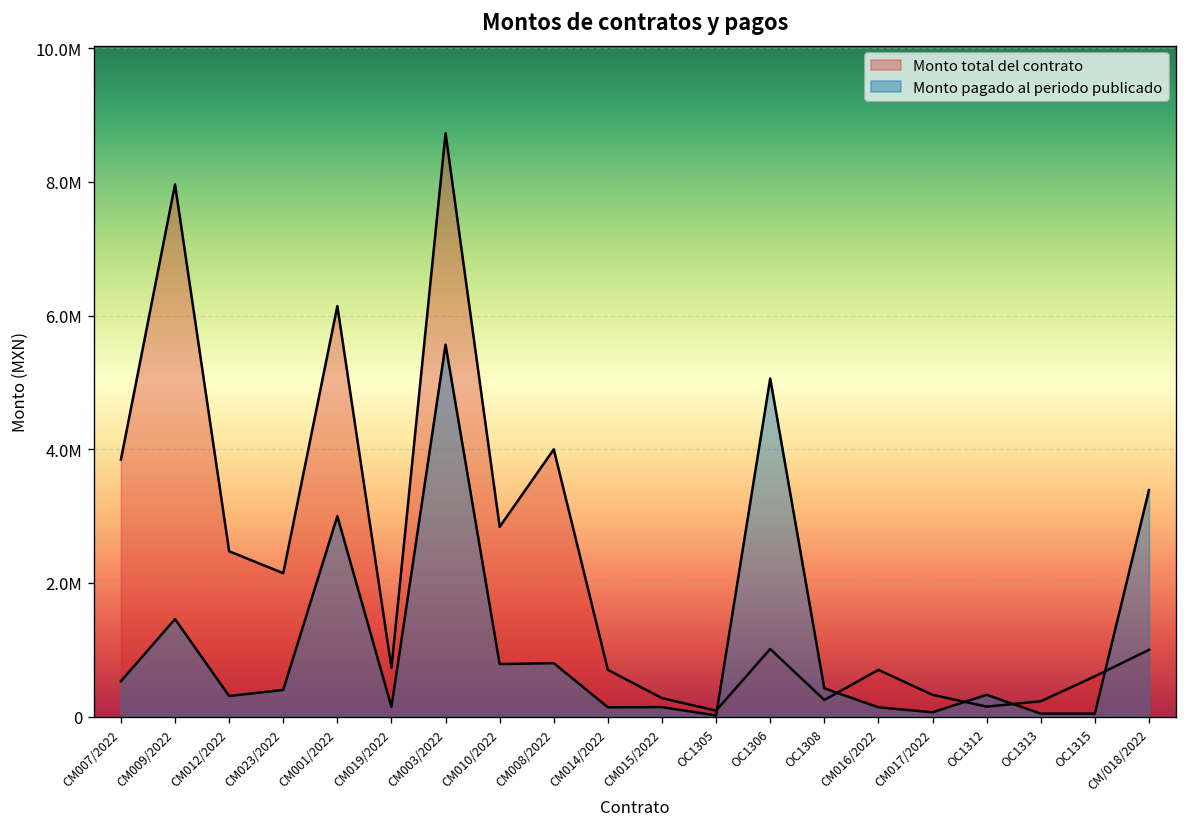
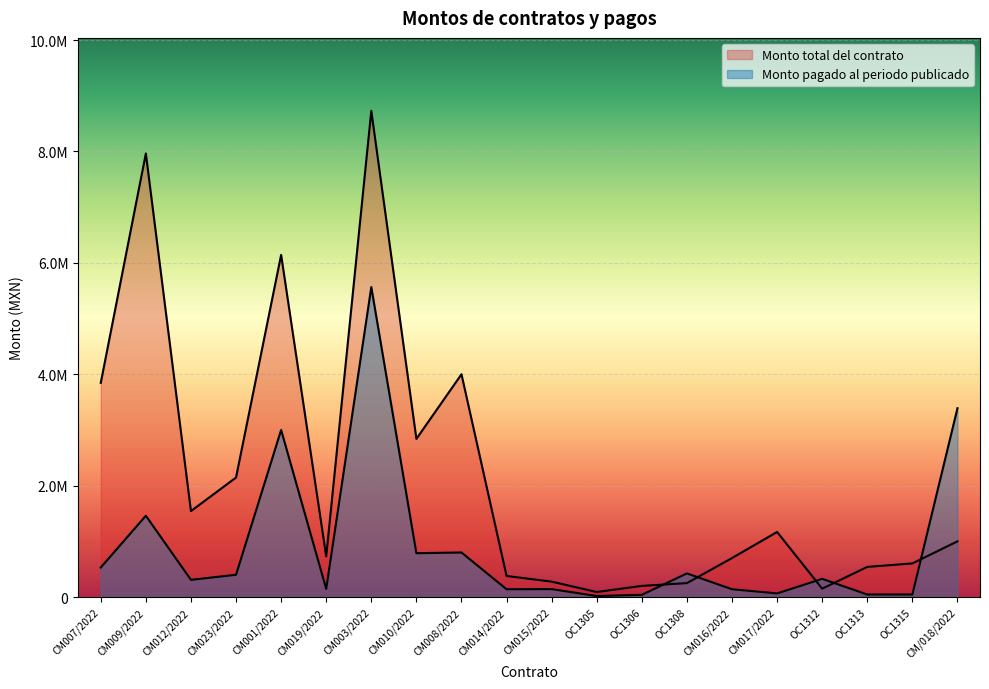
Monto total del contrato, CM012/2022: 2500000 -> 1500000
Monto total del contrato, CM014/2022: 700000 -> 400000
Monto total del contrato, OC1306: 1000000 -> 200000
Monto pagado al periodo publicado, OC1306: 5100000 -> 0
Monto total del contrato, CM017/2022: 300000 -> 1200000
Monto total del contrato, OC1313: 200000 -> 500000
